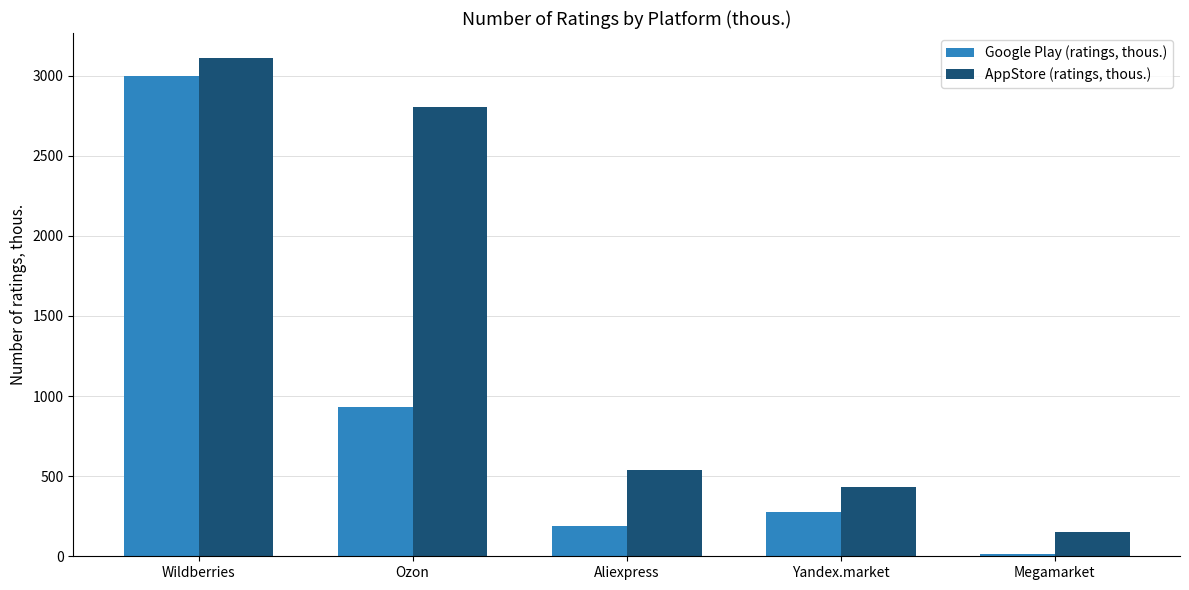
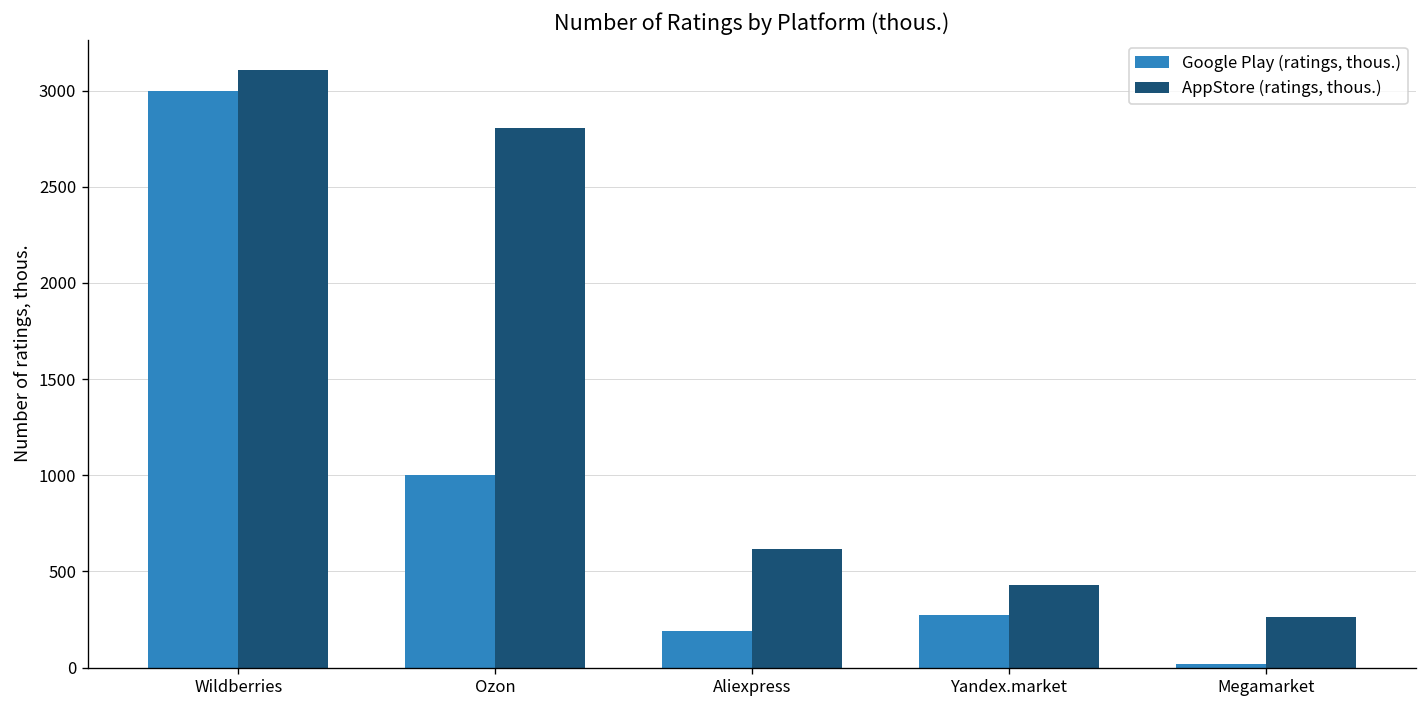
Google Play (ratings, thous.), Ozon: 930 -> 1000
AppStore (ratings, thous.), Aliexpress: 540 -> 620
AppStore (ratings, thous.), Megamarket: 150 -> 260
